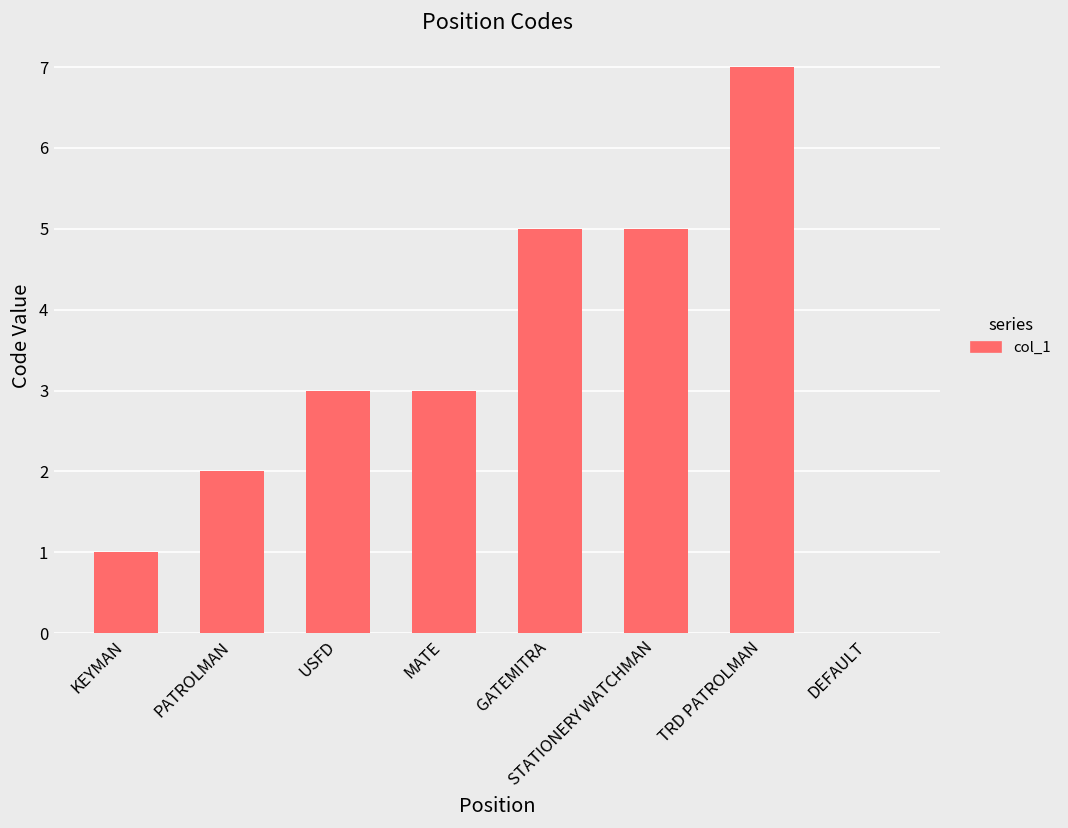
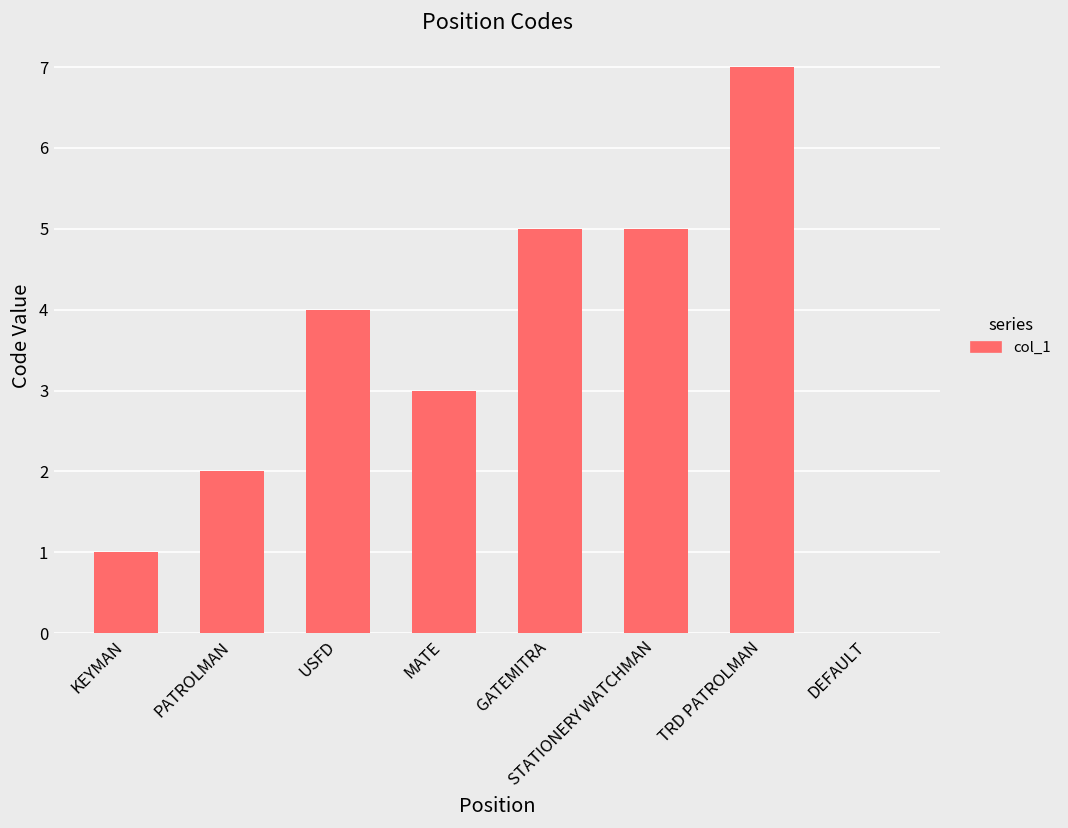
USFD: 3 -> 4
